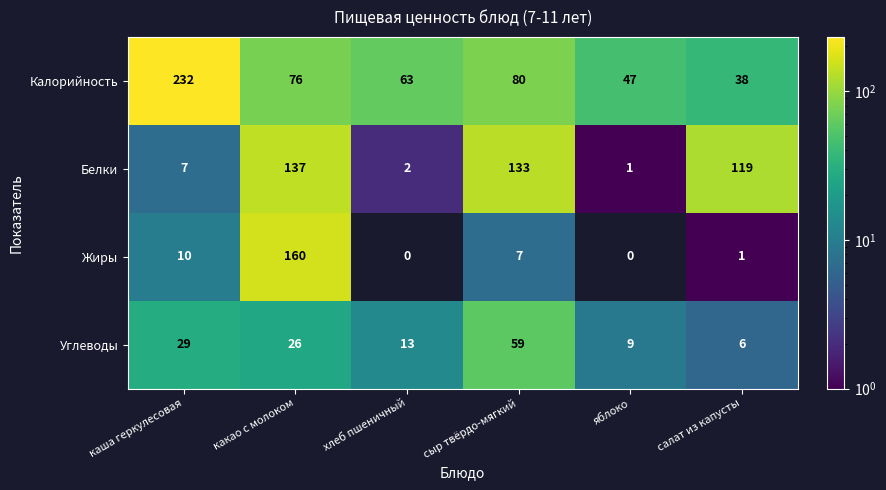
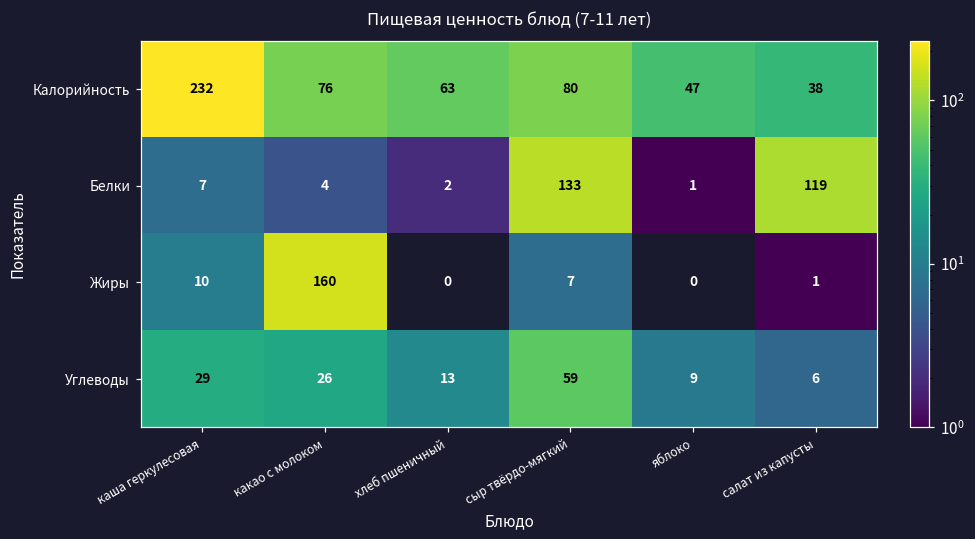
Белки, какао с молоком: 137 -> 4
